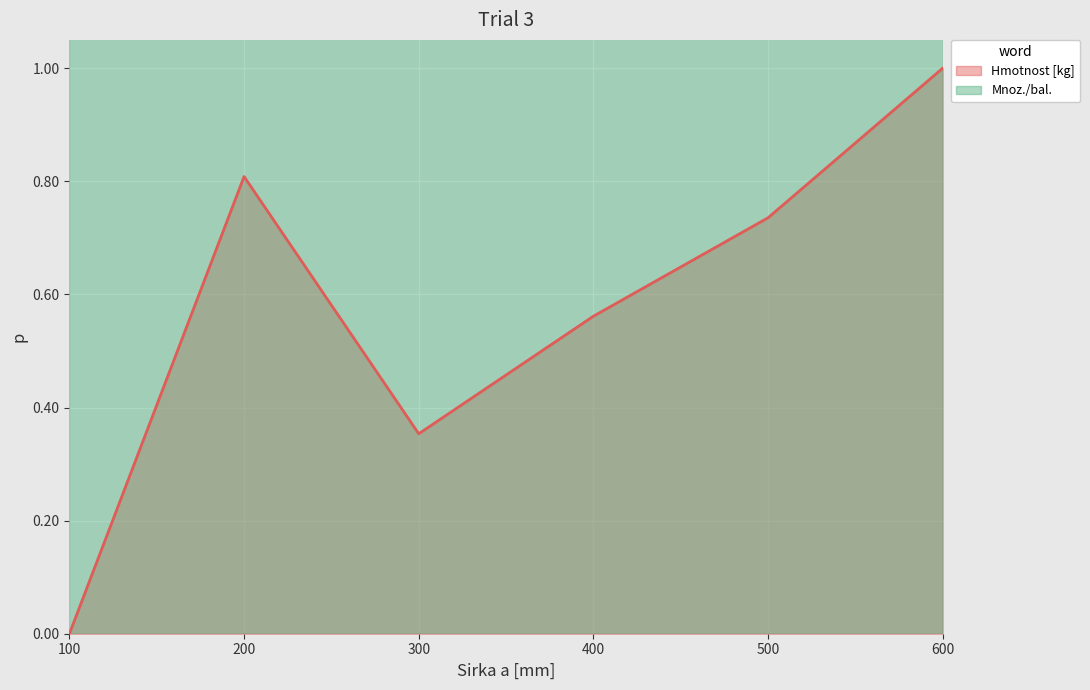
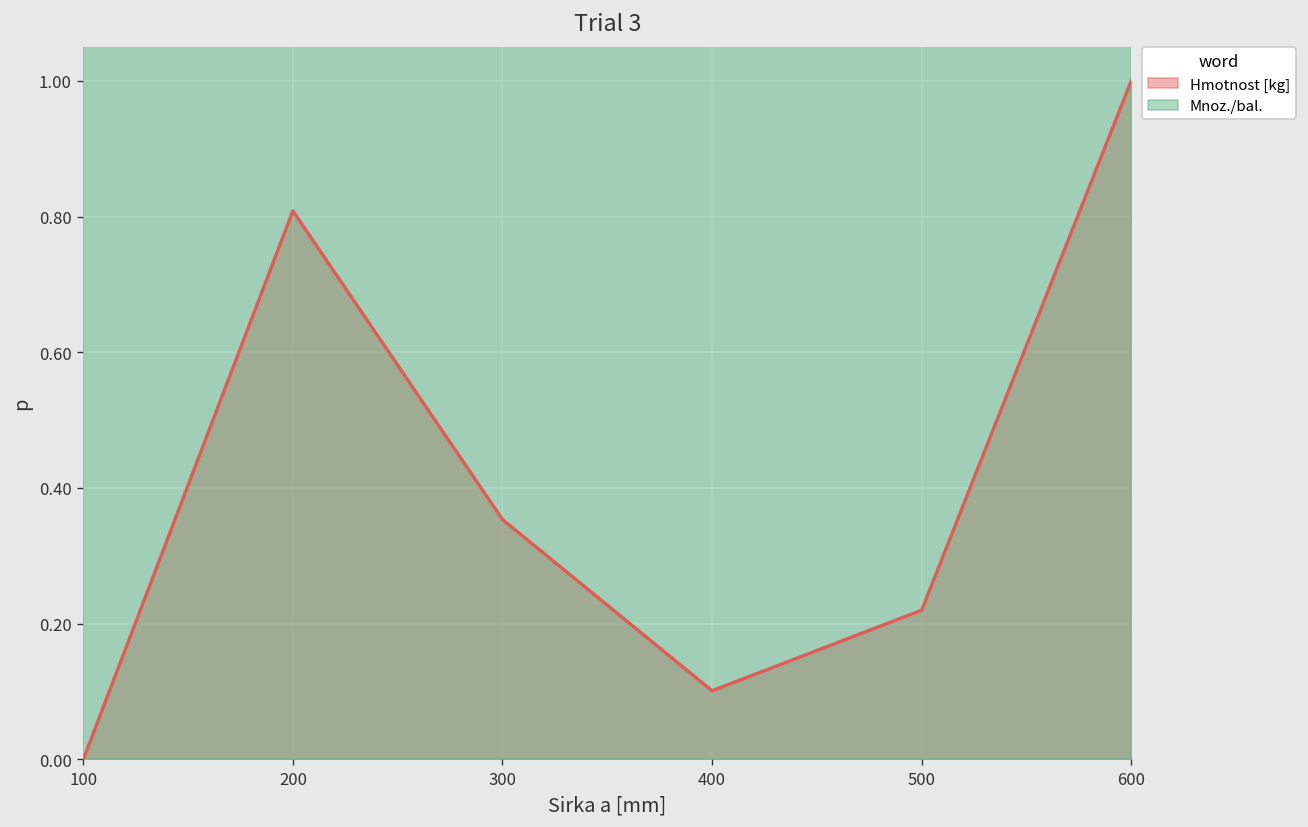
Hmotnost [kg], 400: 0.56 -> 0.10
Hmotnost [kg], 500: 0.74 -> 0.22
